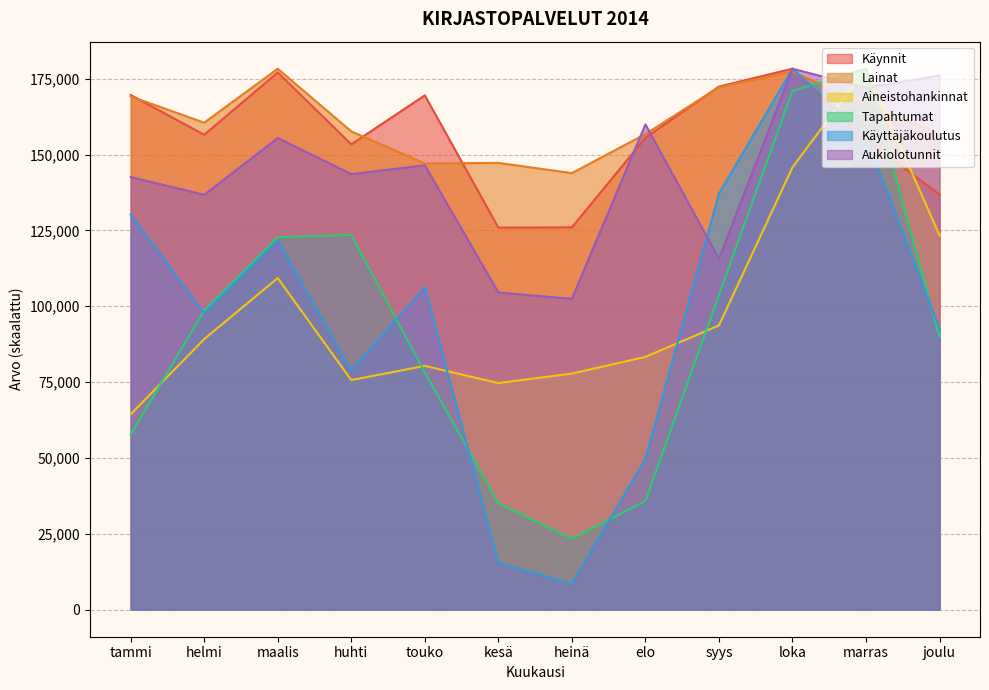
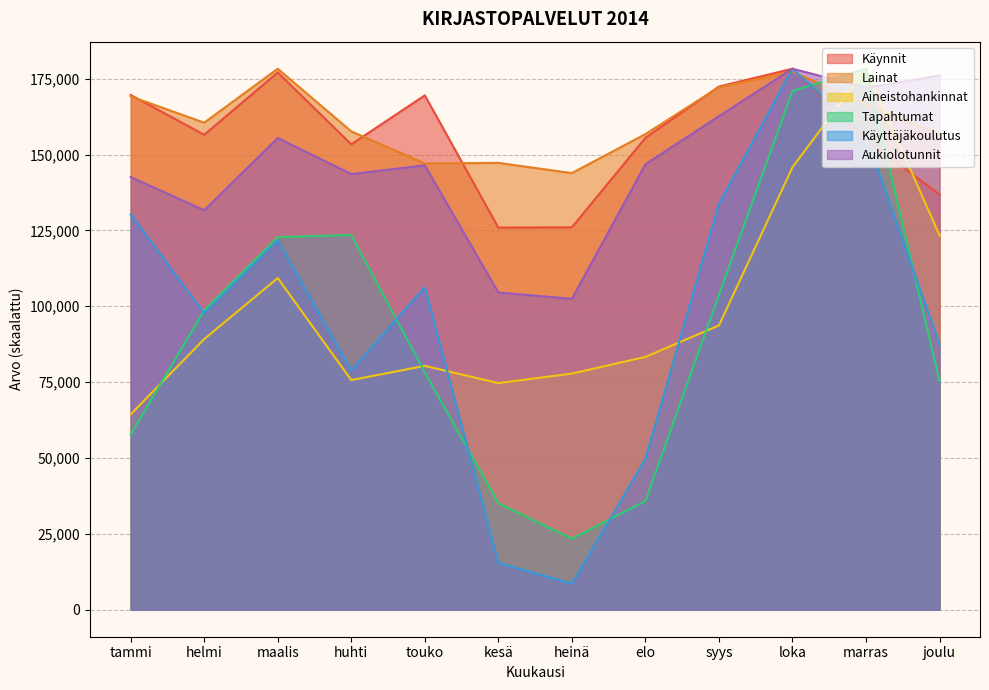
Aukiolotunnit, helmi: 137,000 -> 132,000
Aukiolotunnit, elo: 160,000 -> 147,000
Käyttäjäkoulutus, syys: 137,000 -> 134,000
Aukiolotunnit, syys: 116,000 -> 163,000
Tapahtumat, joulu: 90,000 -> 75,000
Käyttäjäkoulutus, joulu: 93,000 -> 87,000
